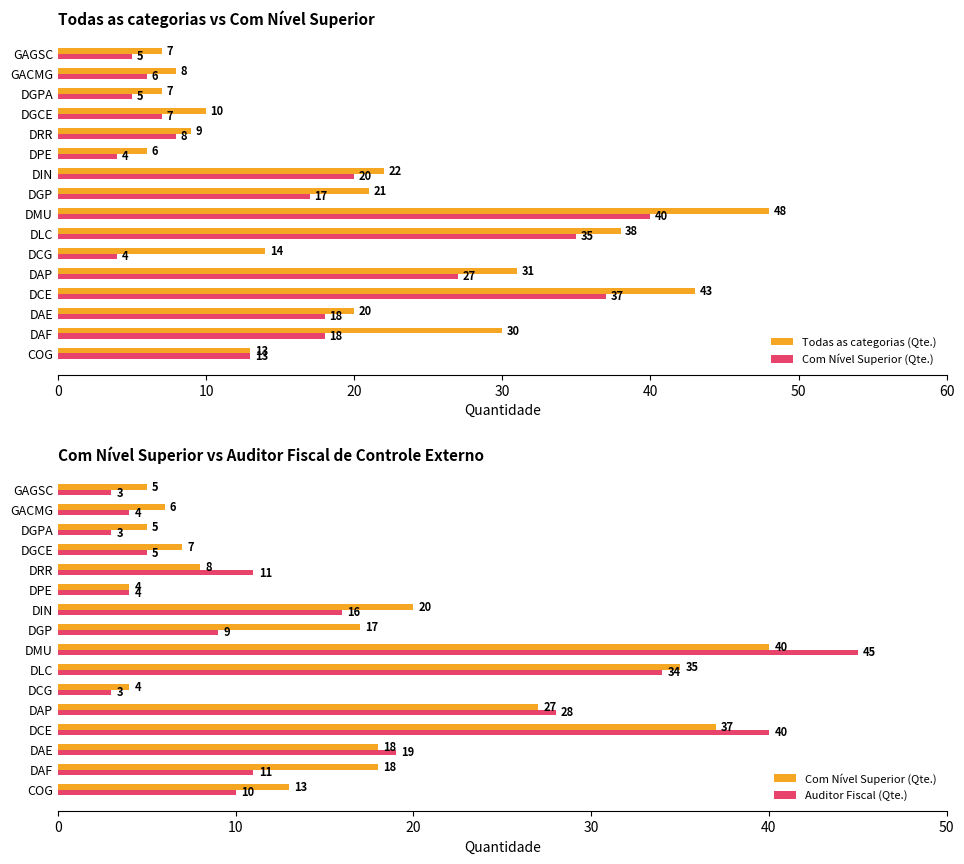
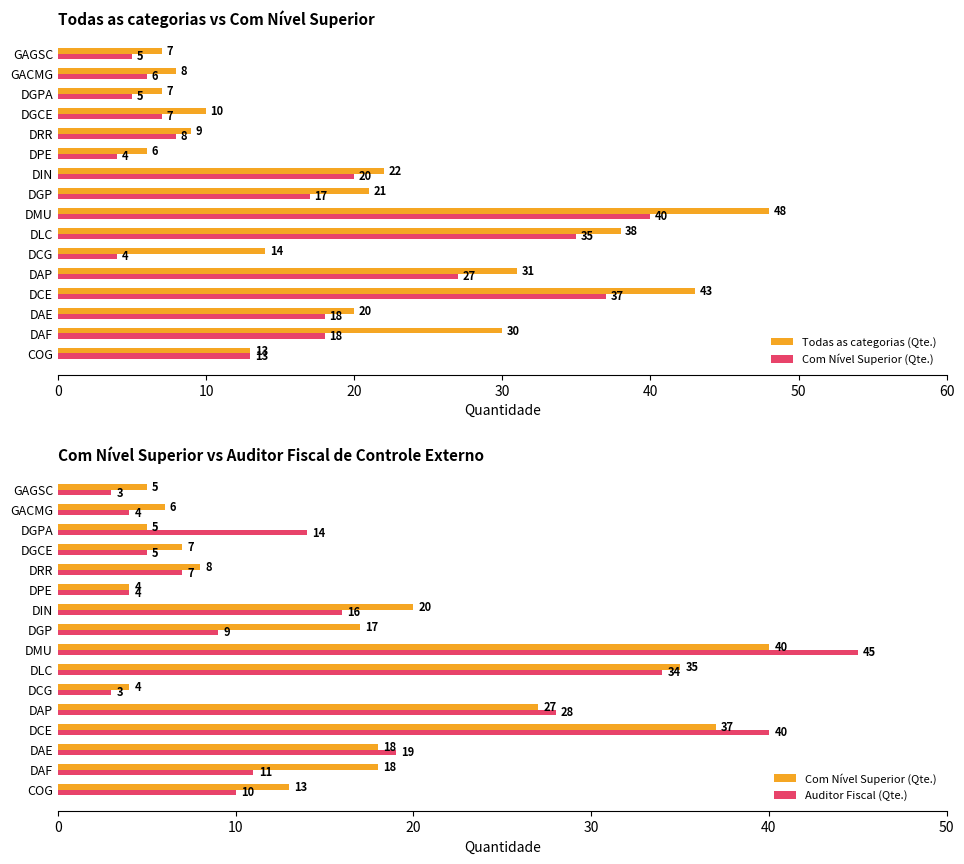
Com Nível Superior vs Auditor Fiscal de Controle Externo, Auditor Fiscal (Qte.), DGPA: 3 -> 14
Com Nível Superior vs Auditor Fiscal de Controle Externo, Auditor Fiscal (Qte.), DRR: 11 -> 7
